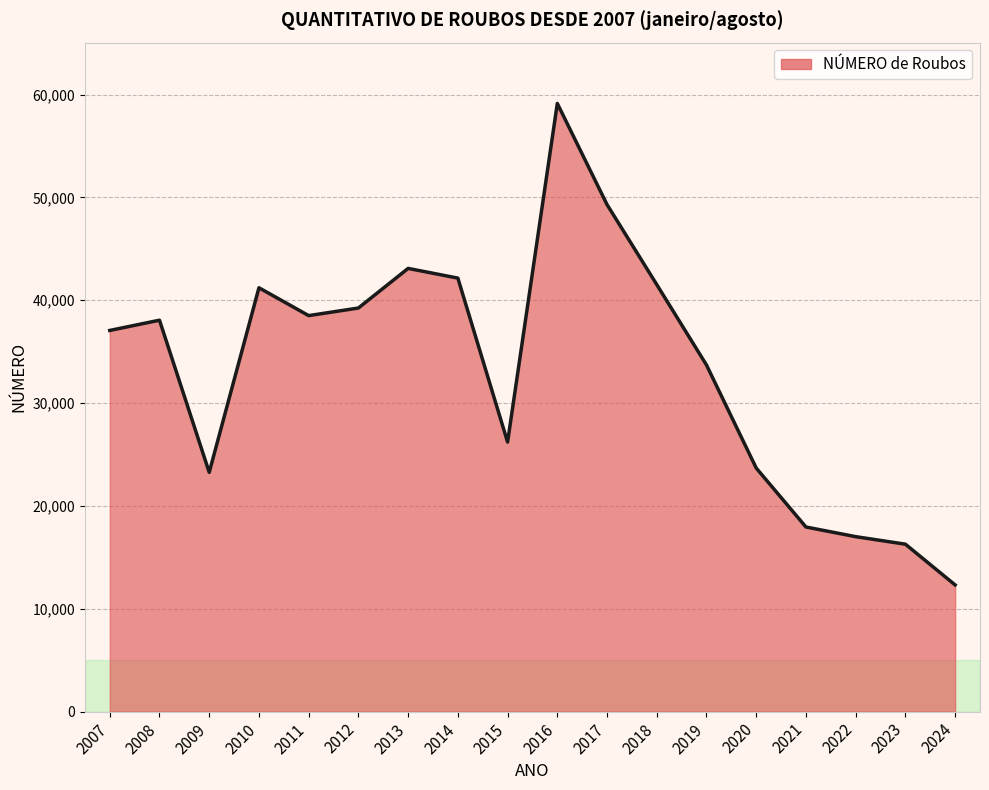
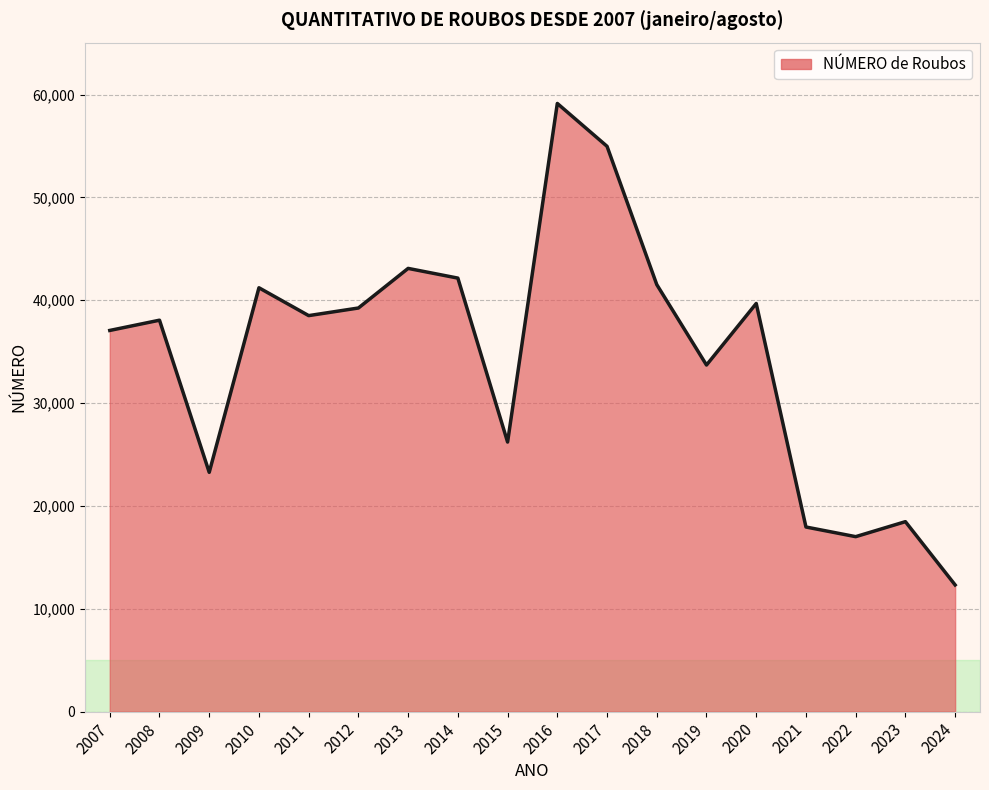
2017: 49,300 -> 55,000
2020: 23,700 -> 39,700
2023: 16,300 -> 18,500
